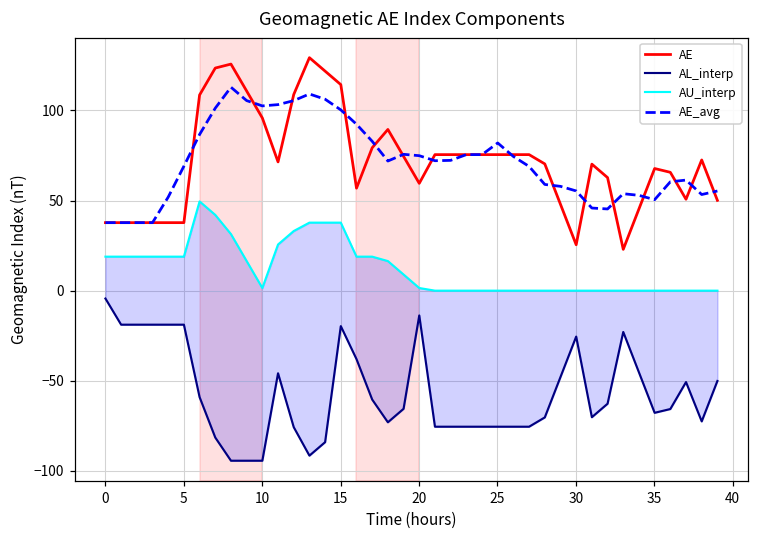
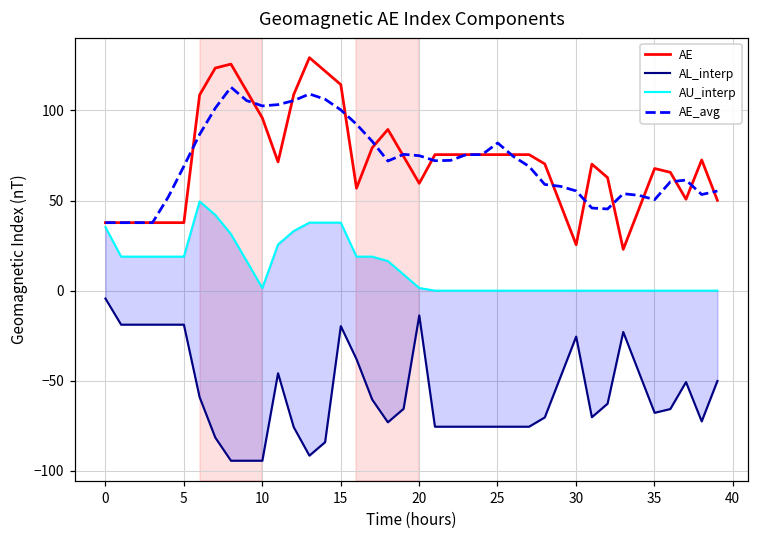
AU_interp, 0: 19 -> 35
